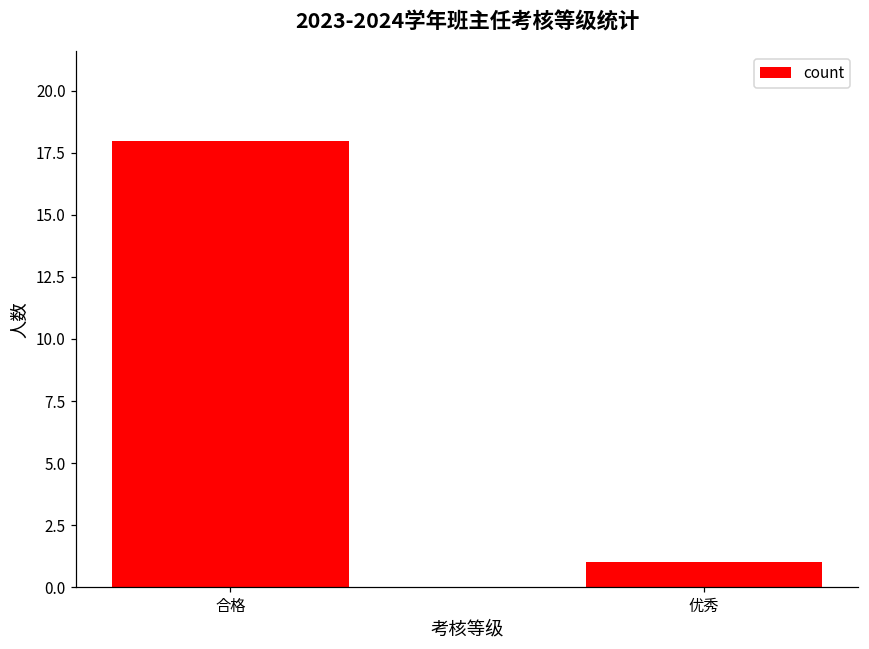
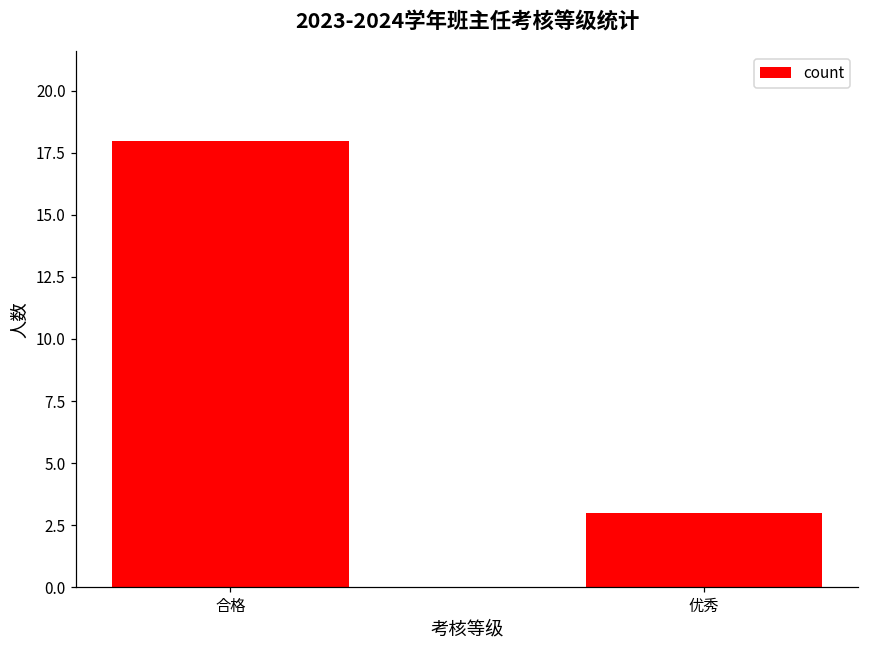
优秀: 1 -> 3
